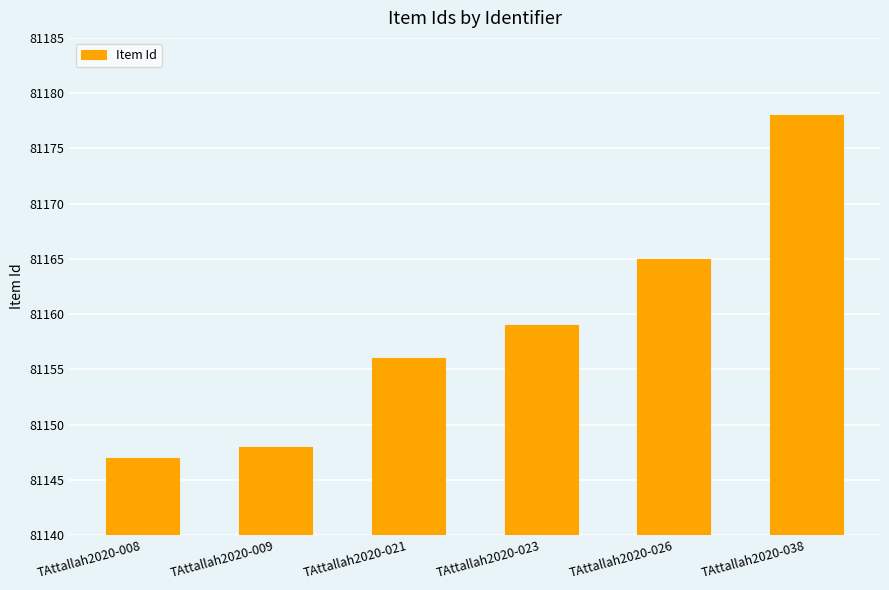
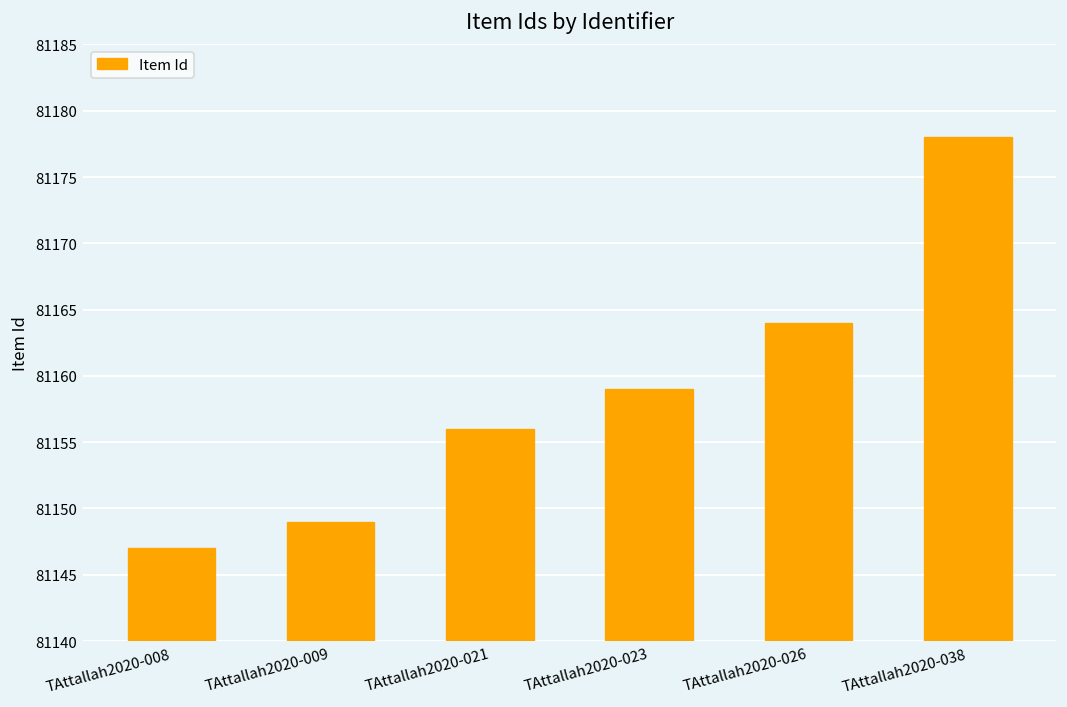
TAttallah2020-009: 81148 -> 81149
TAttallah2020-026: 81165 -> 81164
